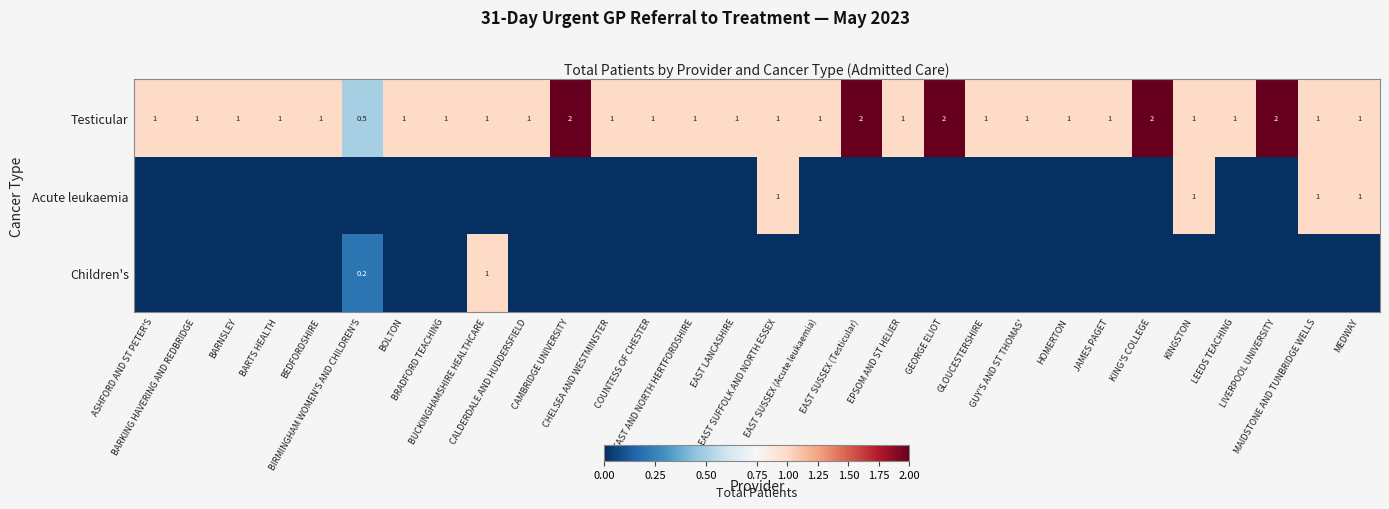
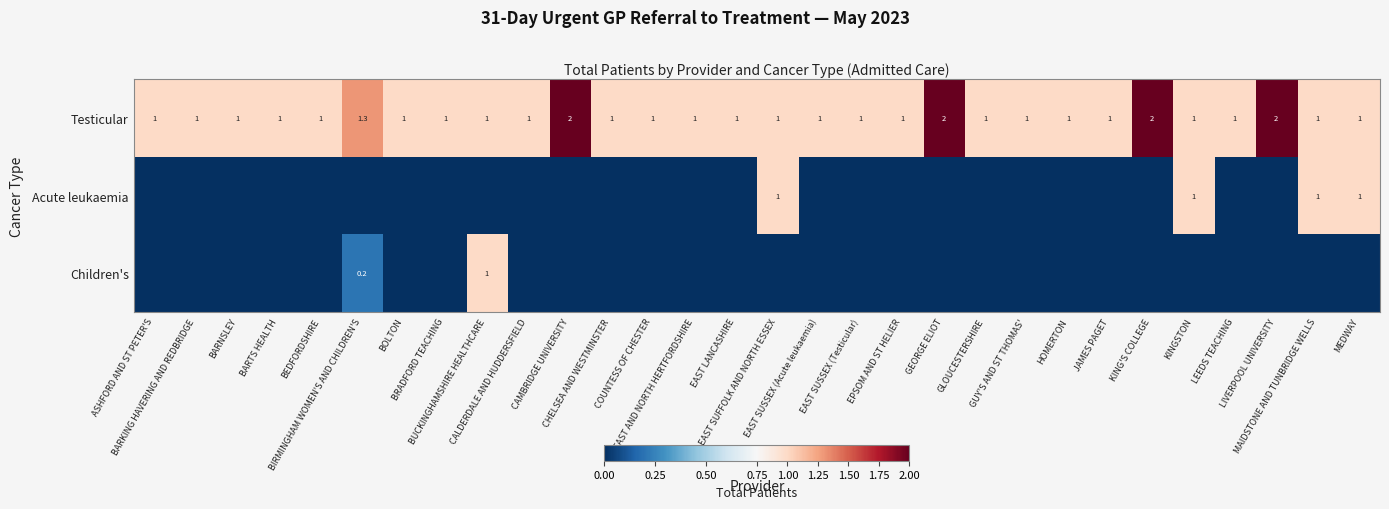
Testicular, BIRMINGHAM WOMEN'S AND CHILDREN'S: 0.5 -> 1.3
Testicular, EAST SUSSEX (Testicular): 2 -> 1
